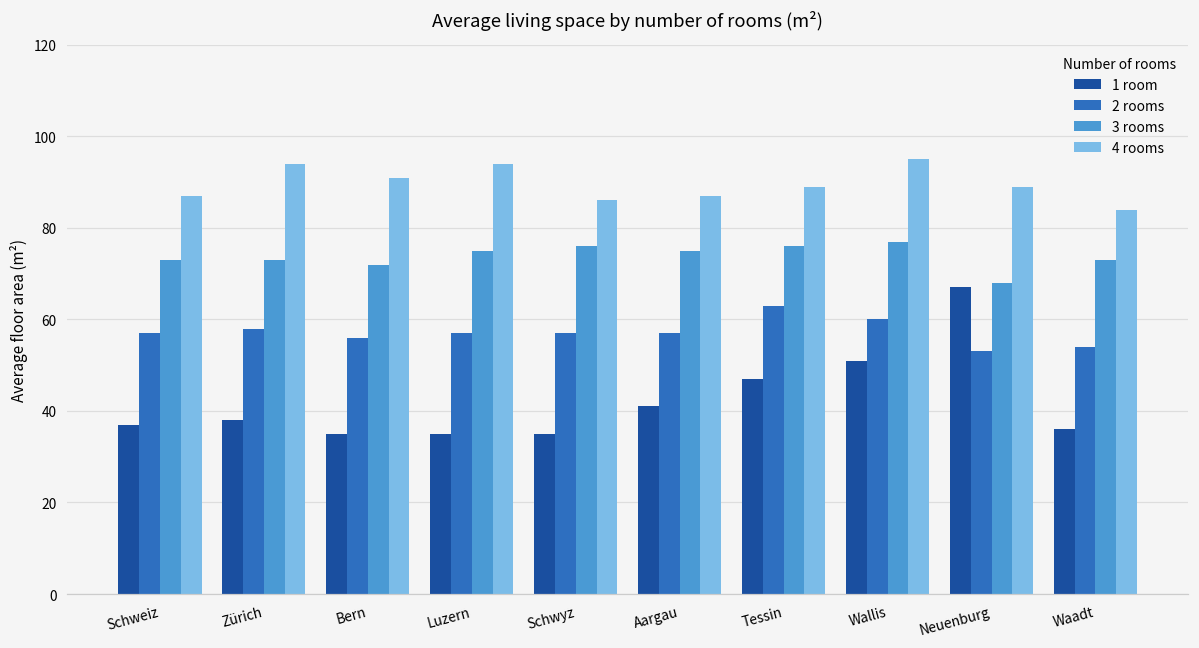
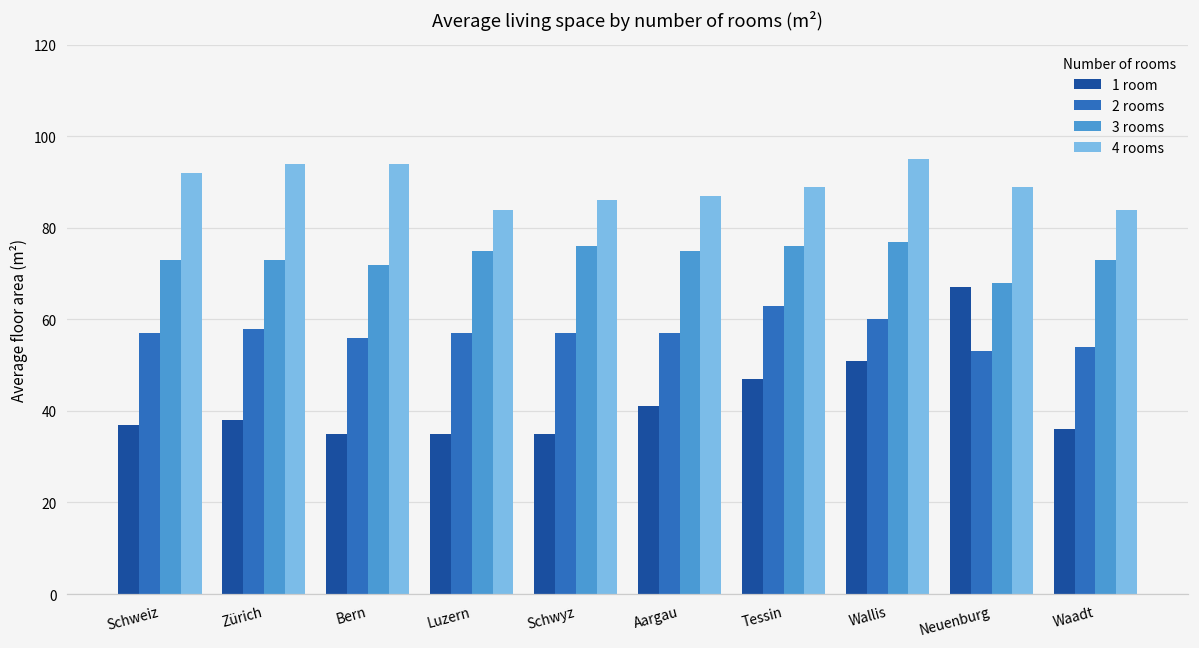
4 rooms, Schweiz: 87 -> 92
4 rooms, Bern: 91 -> 94
4 rooms, Luzern: 94 -> 84
